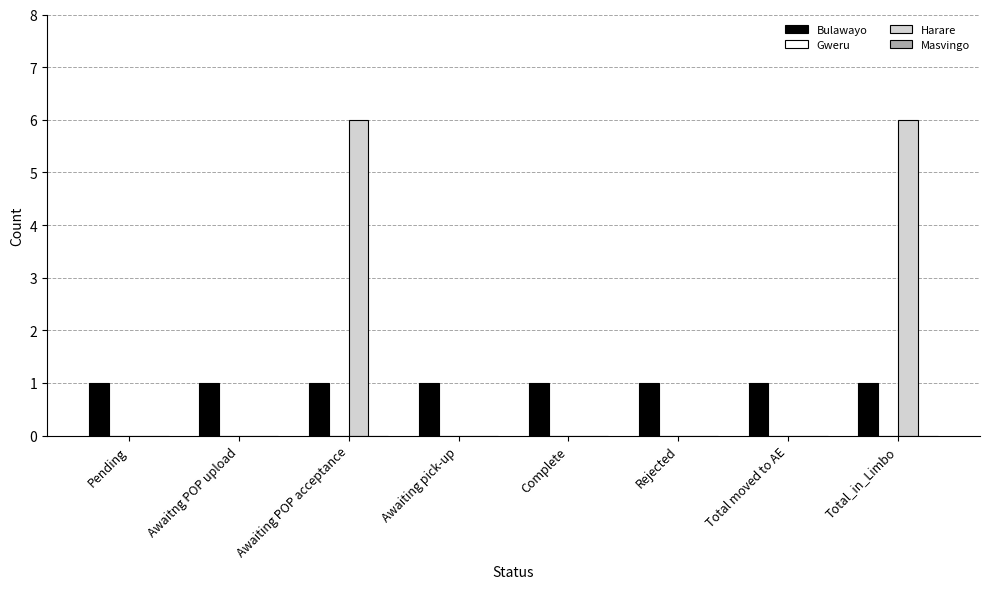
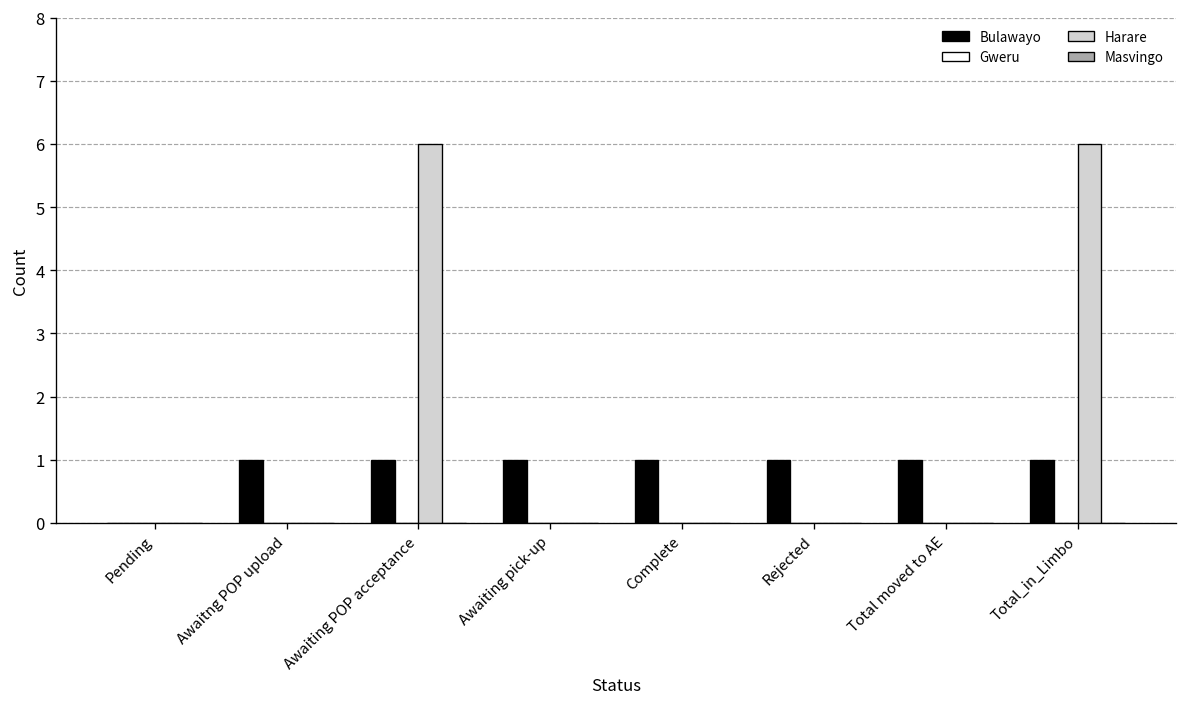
Bulawayo, Pending: 1 -> 0
